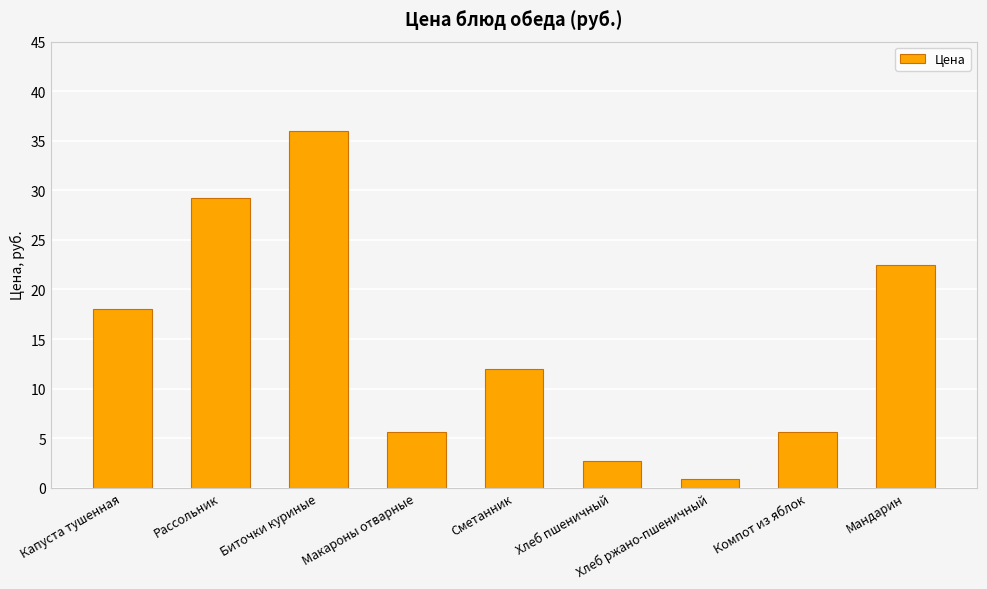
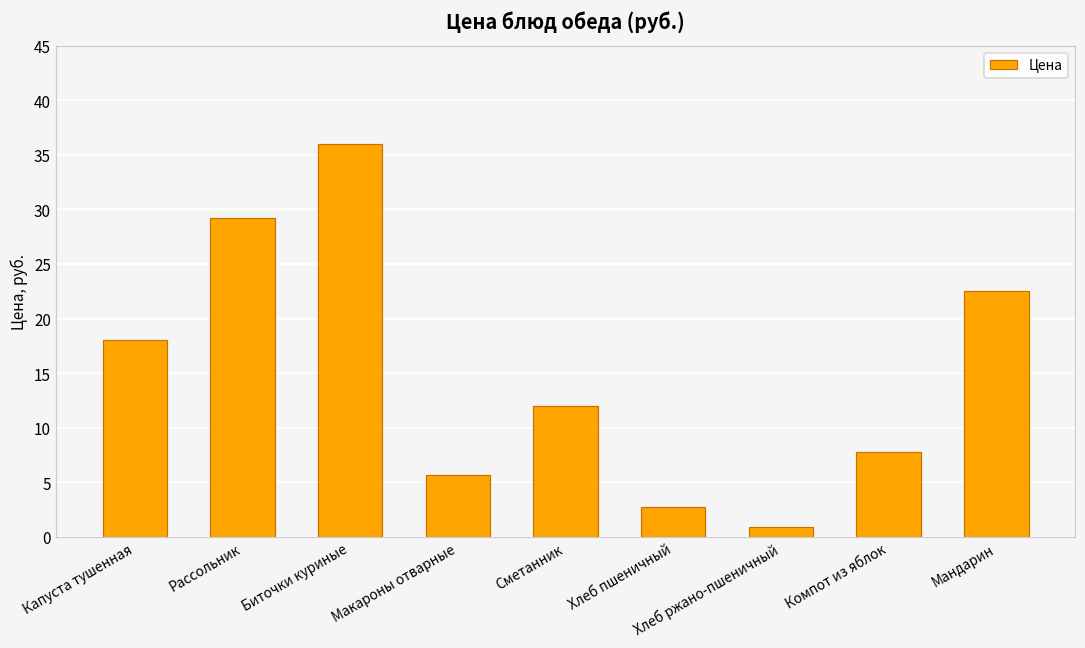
Компот из яблок: 6 -> 8
